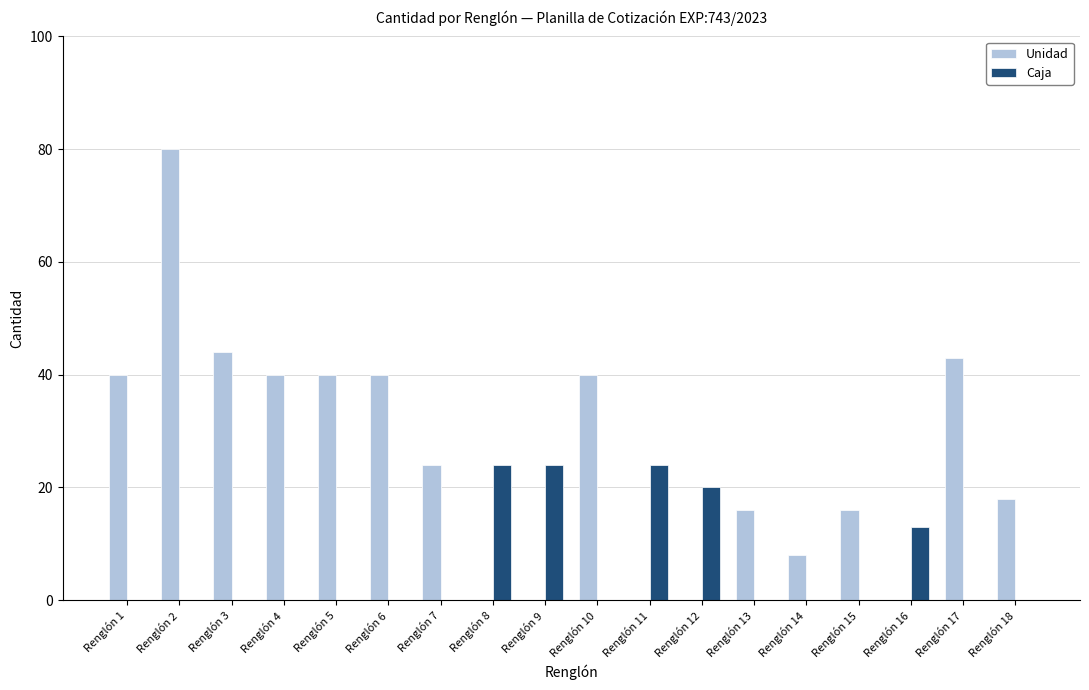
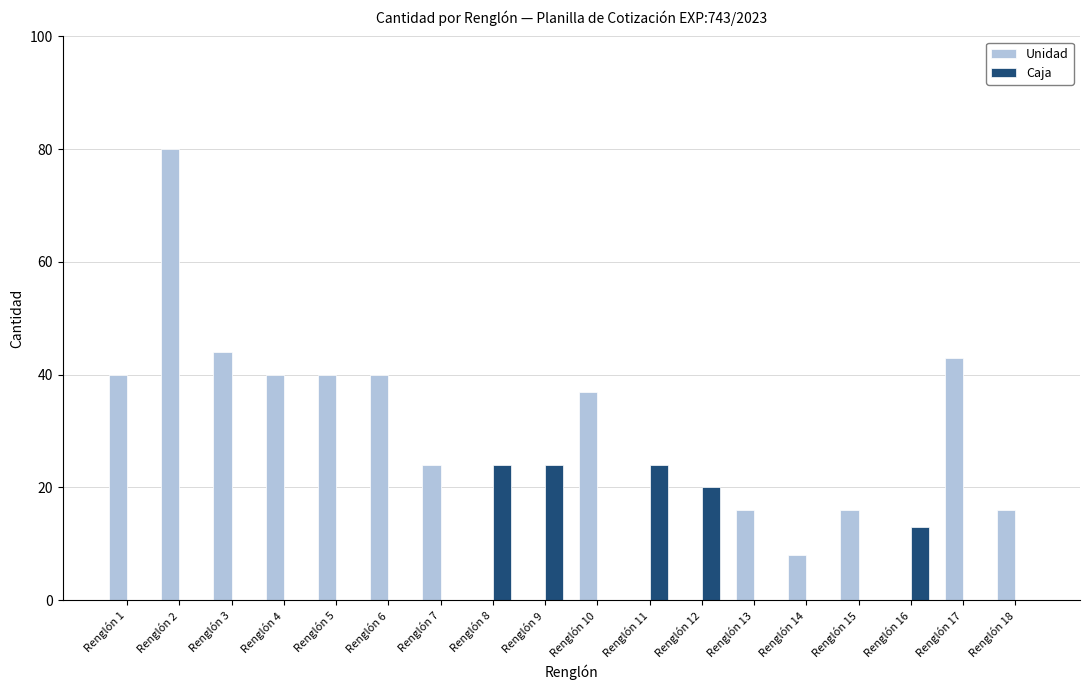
Unidad, Renglón 10: 40 -> 37
Unidad, Renglón 18: 18 -> 16
